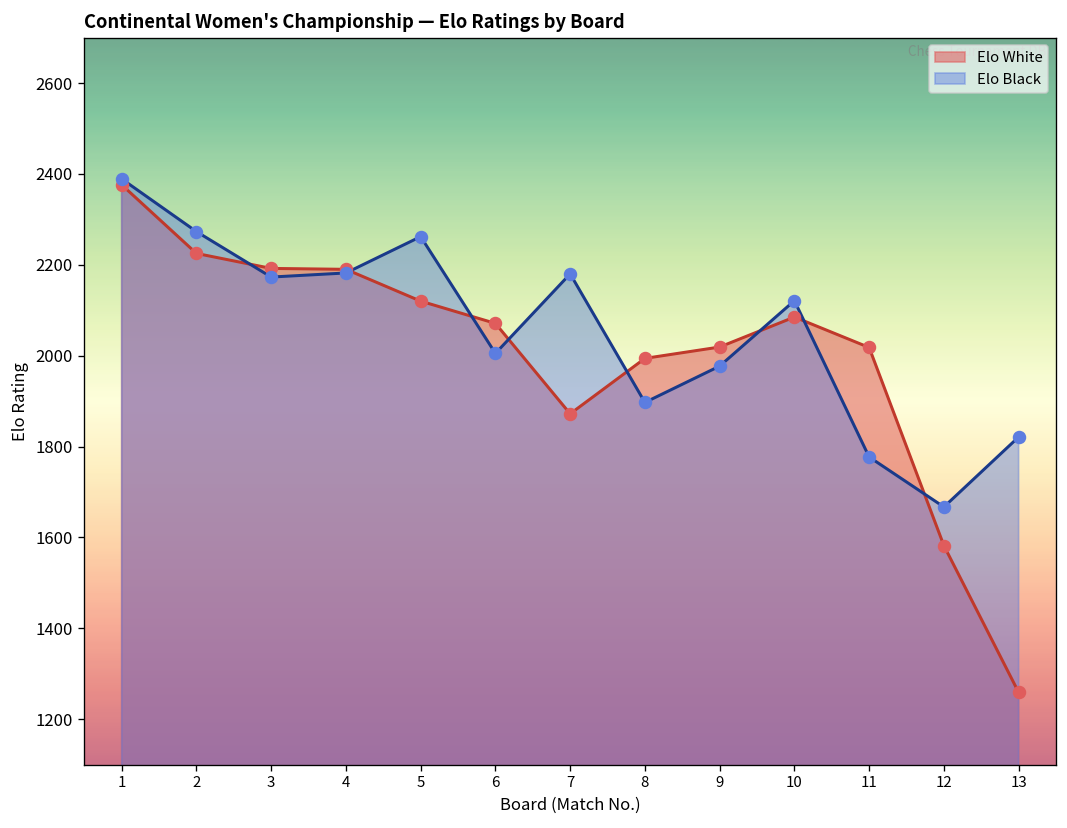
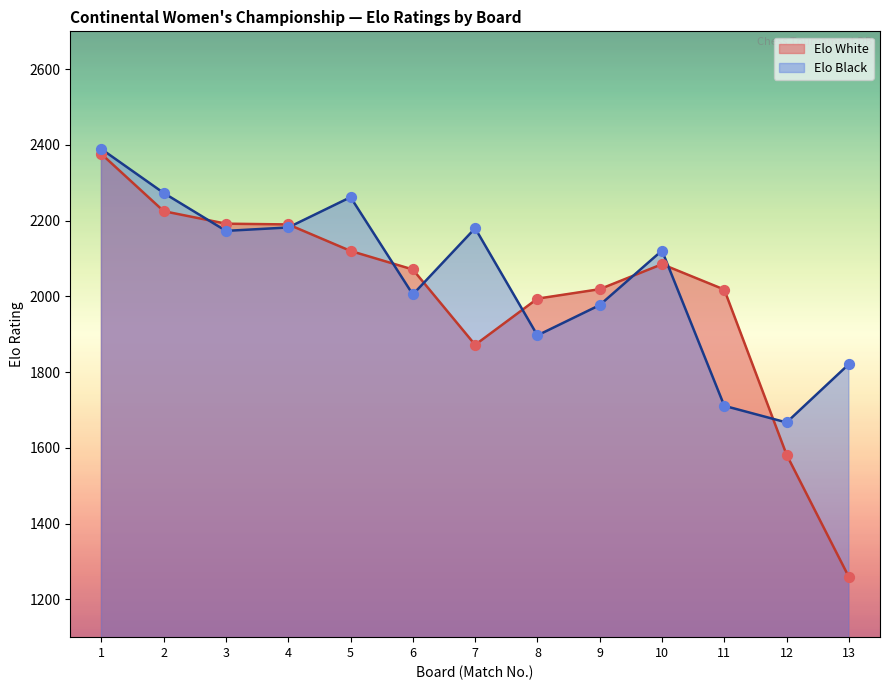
Elo Black, 11: 1780 -> 1710
